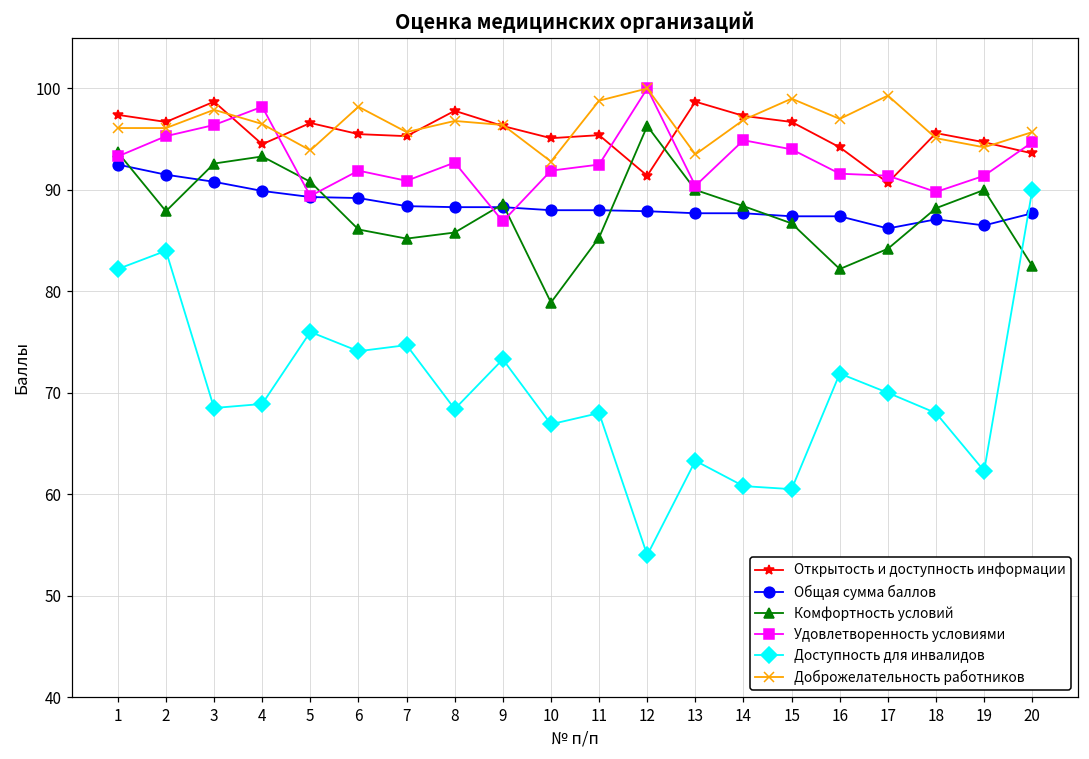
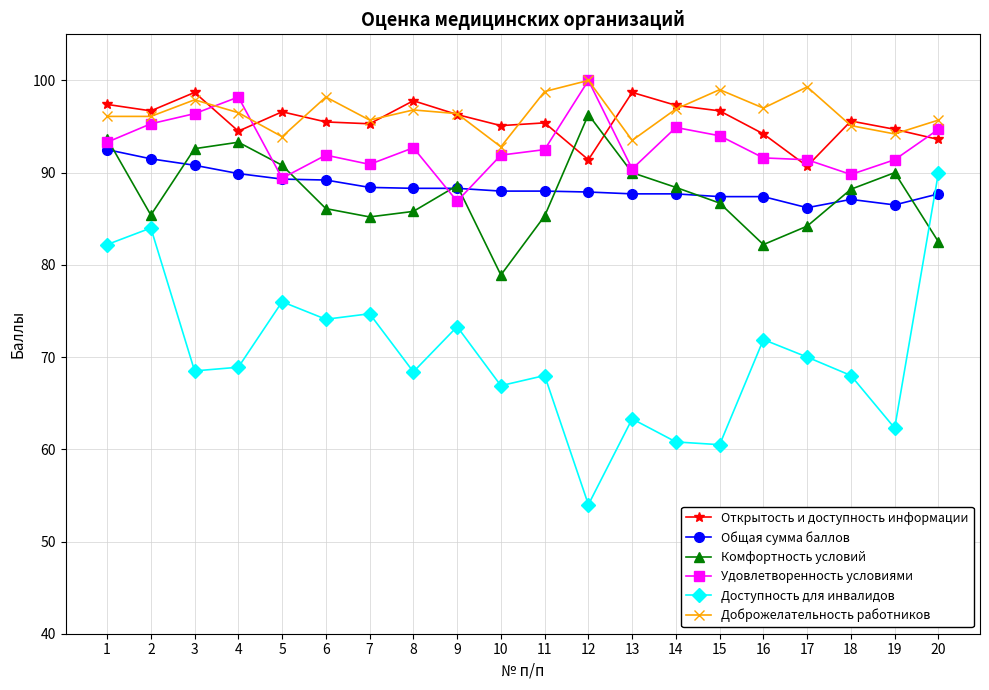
Комфортность условий, 2: 88 -> 85
